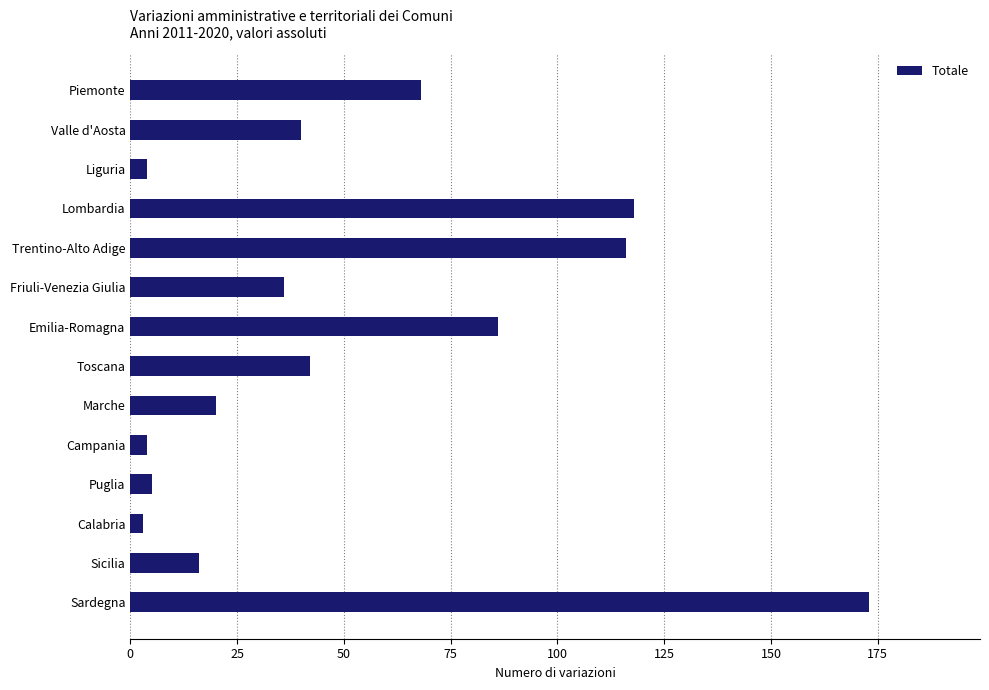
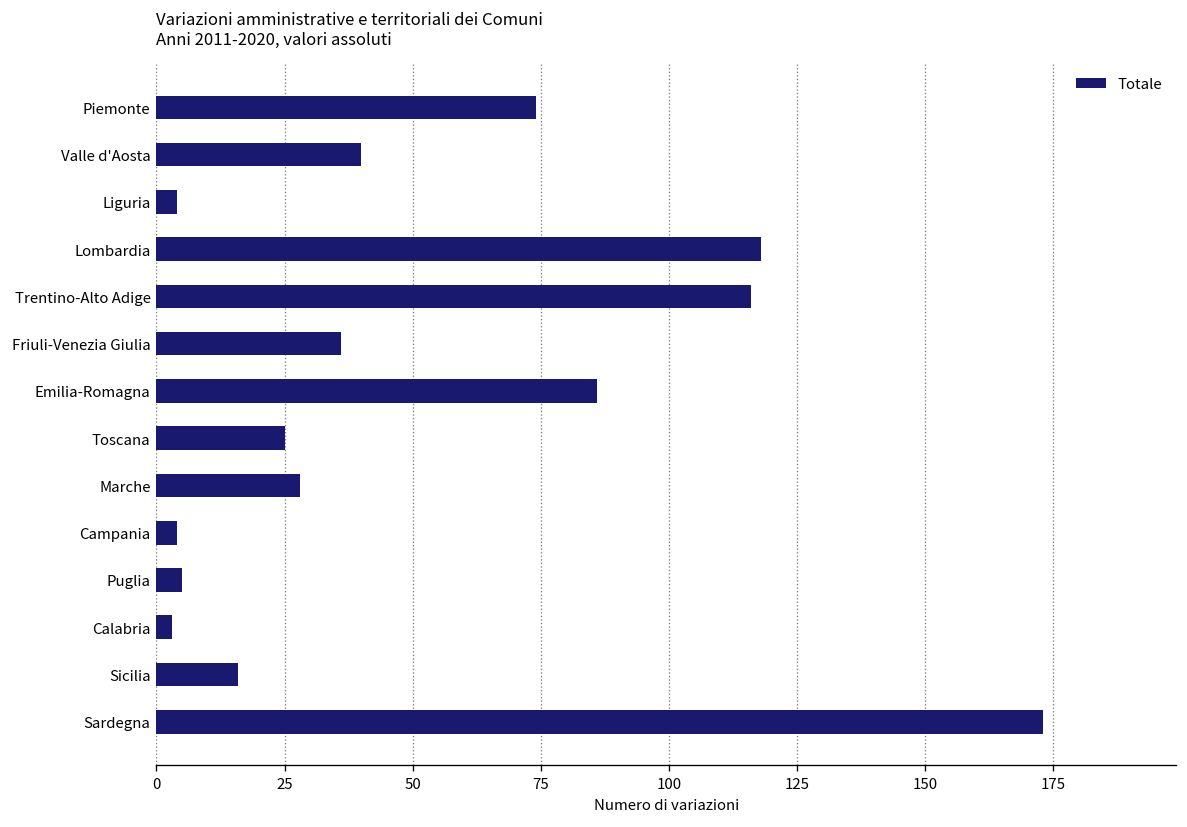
Piemonte: 68 -> 74
Toscana: 42 -> 25
Marche: 20 -> 28
